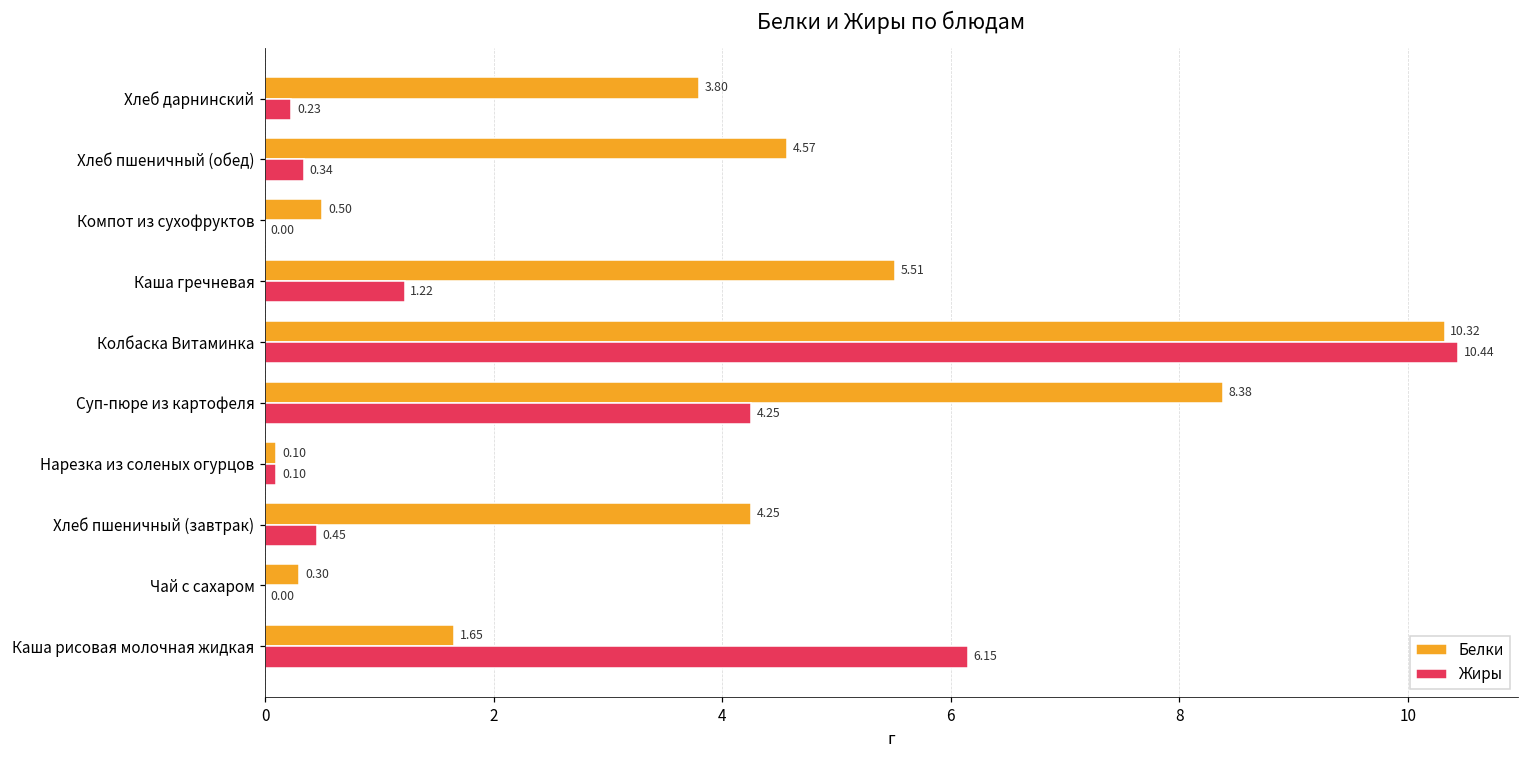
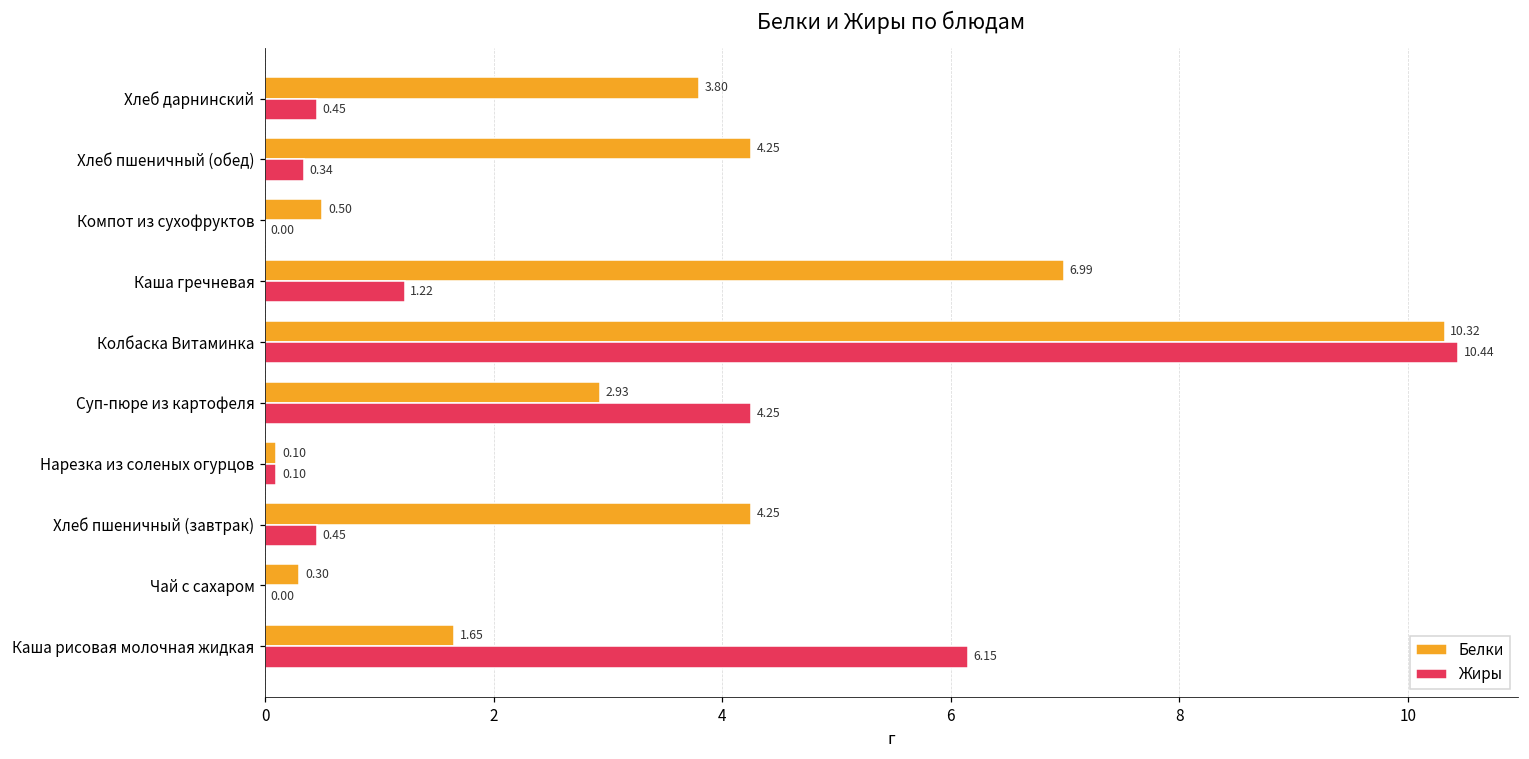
Жиры, Хлеб дарнинский: 0.23 -> 0.45
Белки, Хлеб пшеничный (обед): 4.57 -> 4.25
Белки, Каша гречневая: 5.51 -> 6.99
Белки, Суп-пюре из картофеля: 8.38 -> 2.93
